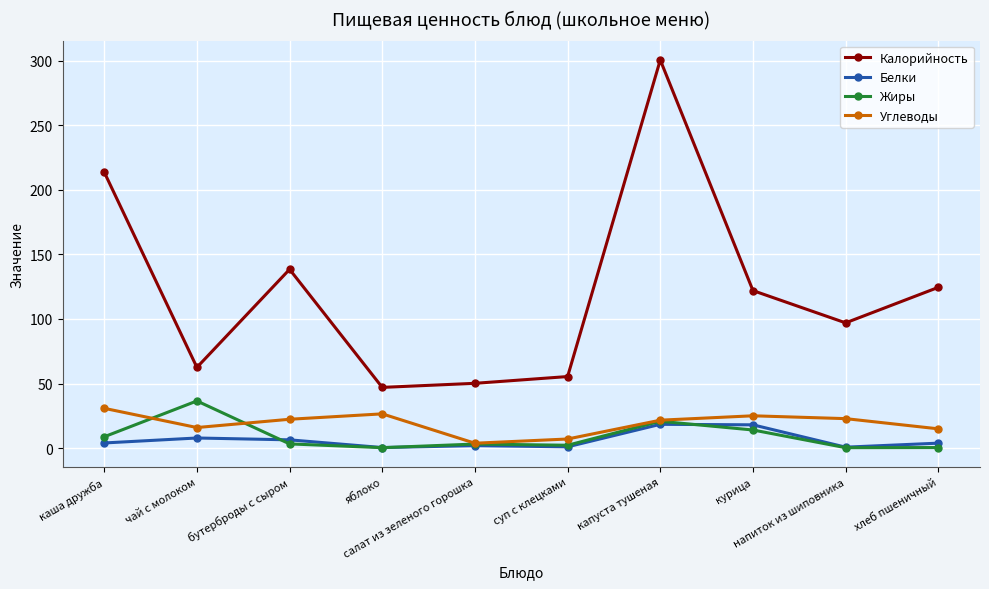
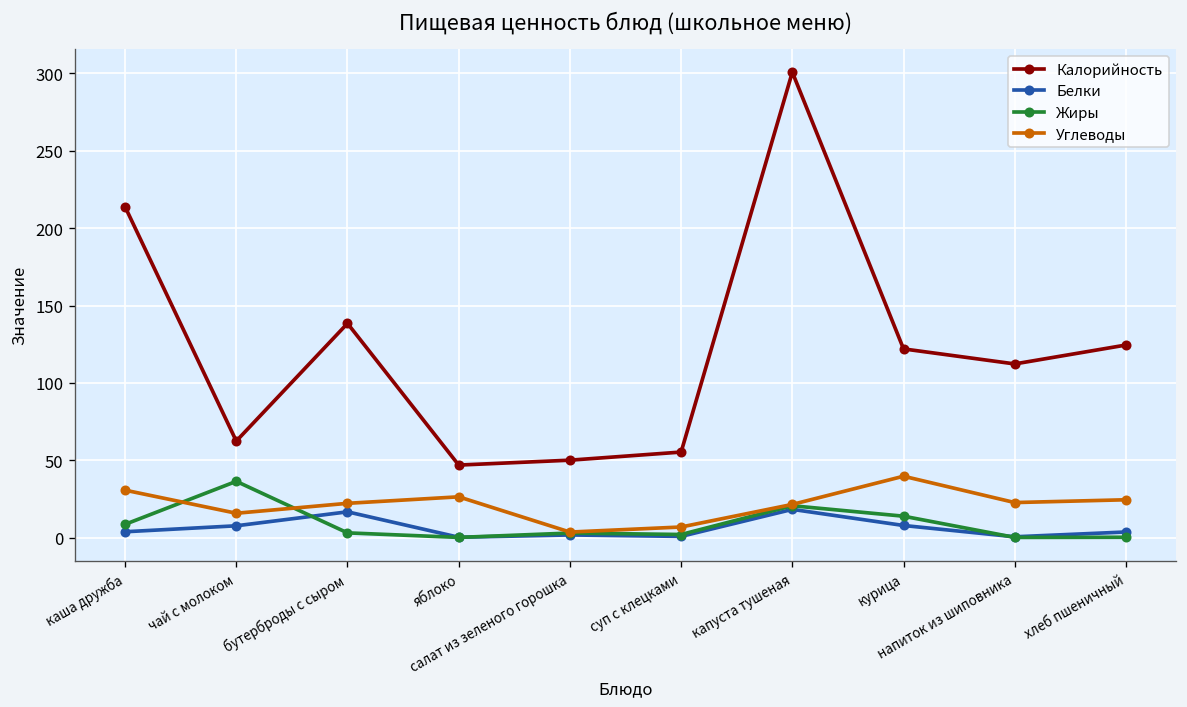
Белки, бутерброды с сыром: 6 -> 17
Белки, курица: 18 -> 8
Углеводы, курица: 25 -> 40
Калорийность, напиток из шиповника: 97 -> 112
Углеводы, хлеб пшеничный: 15 -> 25
